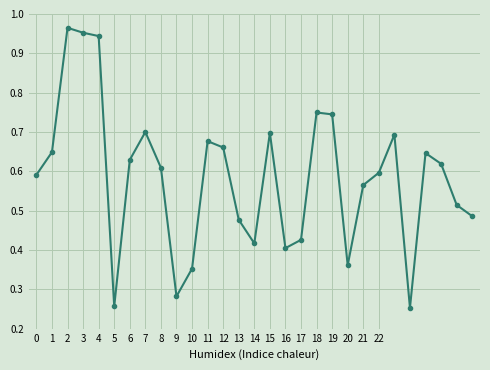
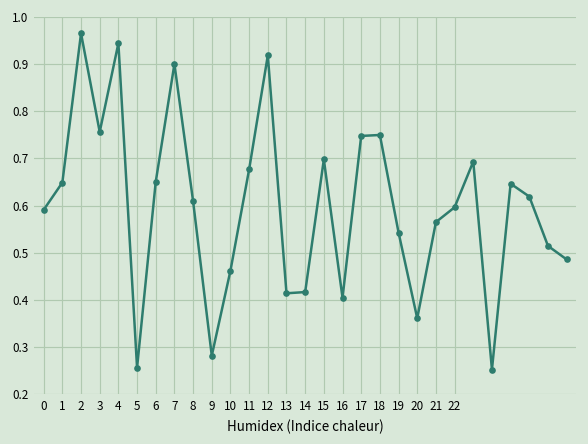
3: 0.95 -> 0.76
6: 0.63 -> 0.65
7: 0.7 -> 0.9
10: 0.35 -> 0.46
12: 0.66 -> 0.92
13: 0.48 -> 0.41
17: 0.43 -> 0.75
19: 0.74 -> 0.54
